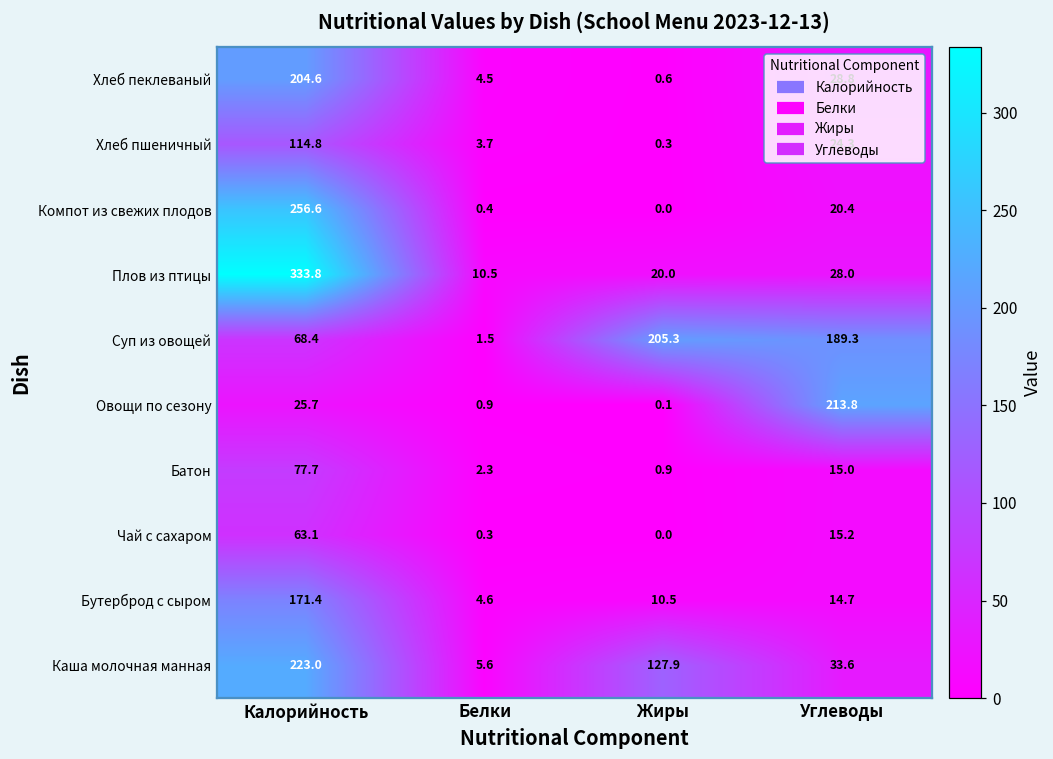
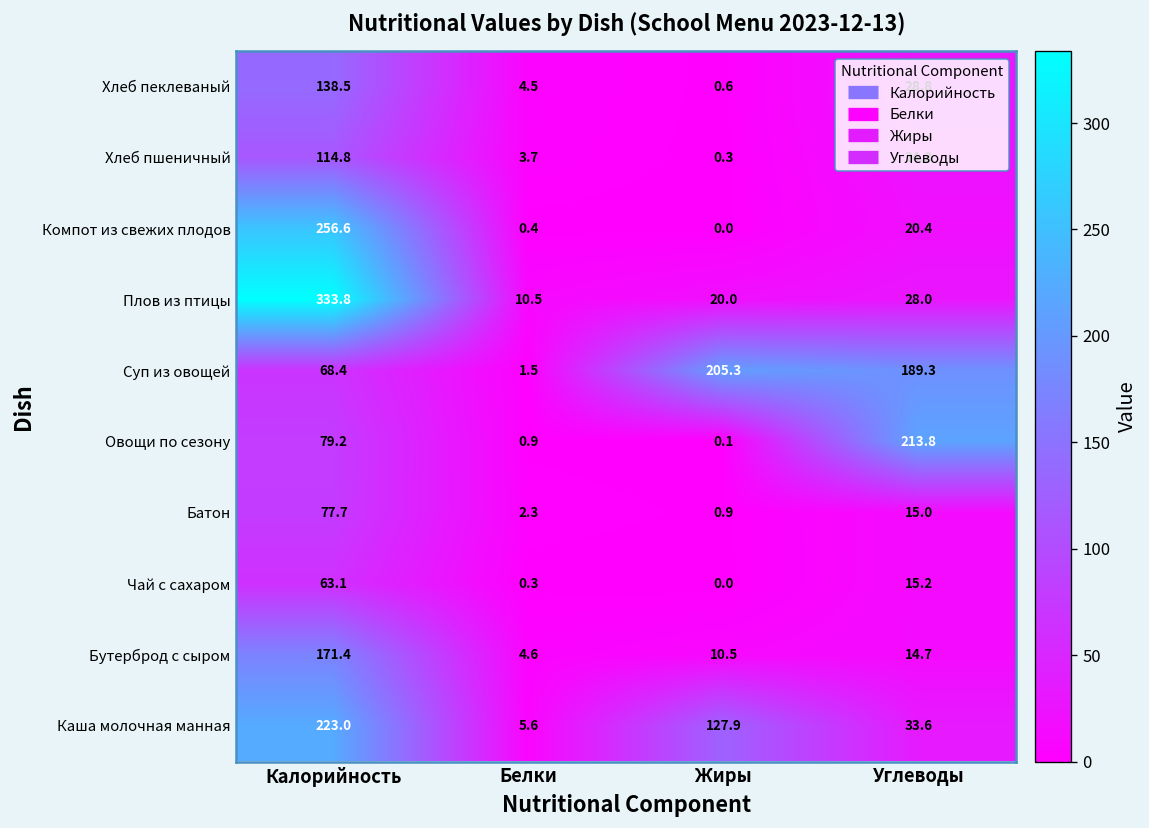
Хлеб пеклеваный, Калорийность: 204.6 -> 138.5
Овощи по сезону, Калорийность: 25.7 -> 79.2
